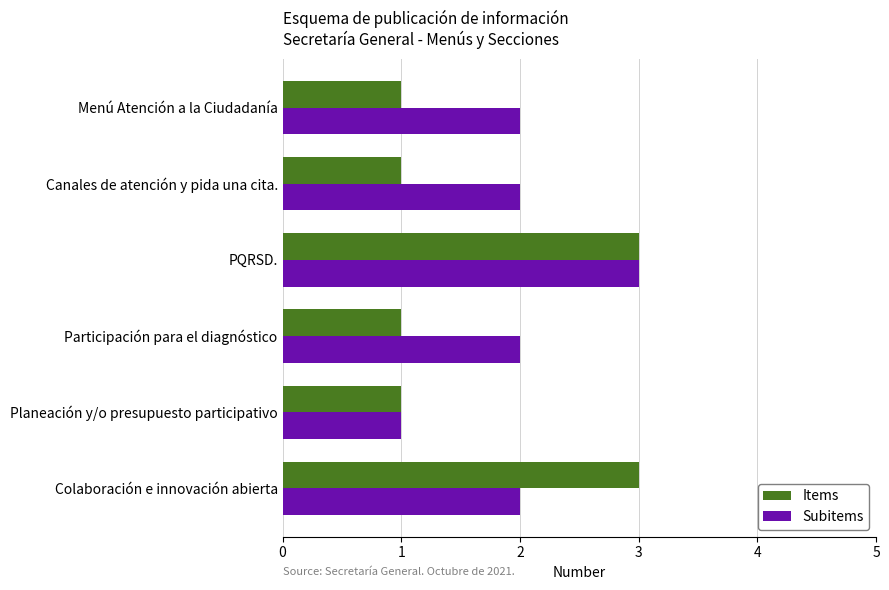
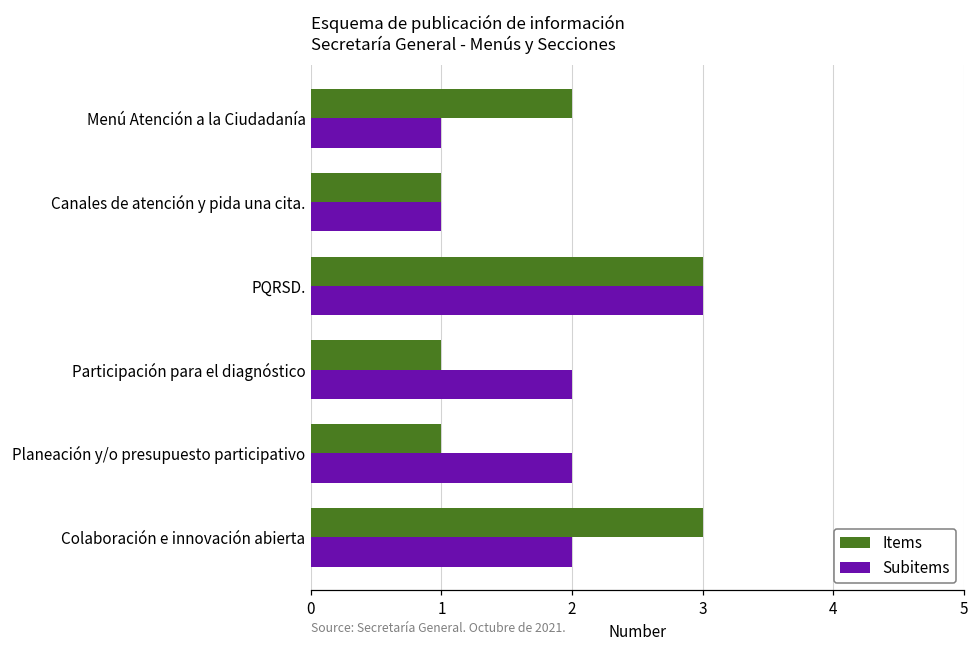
Items, Menú Atención a la Ciudadanía: 1 -> 2
Subitems, Menú Atención a la Ciudadanía: 2 -> 1
Subitems, Canales de atención y pida una cita.: 2 -> 1
Subitems, Planeación y/o presupuesto participativo: 1 -> 2
